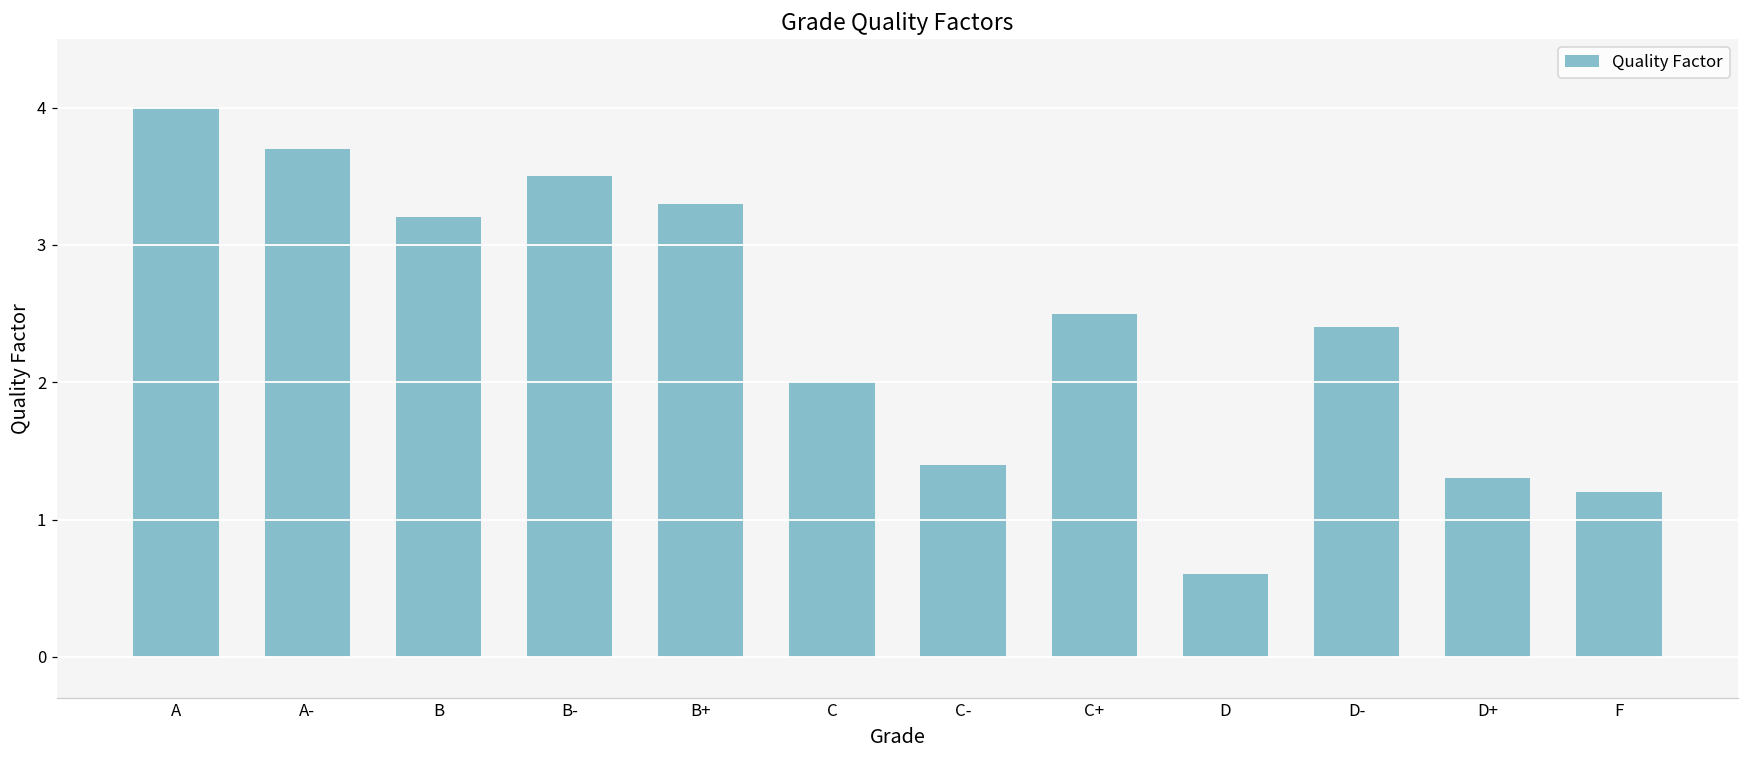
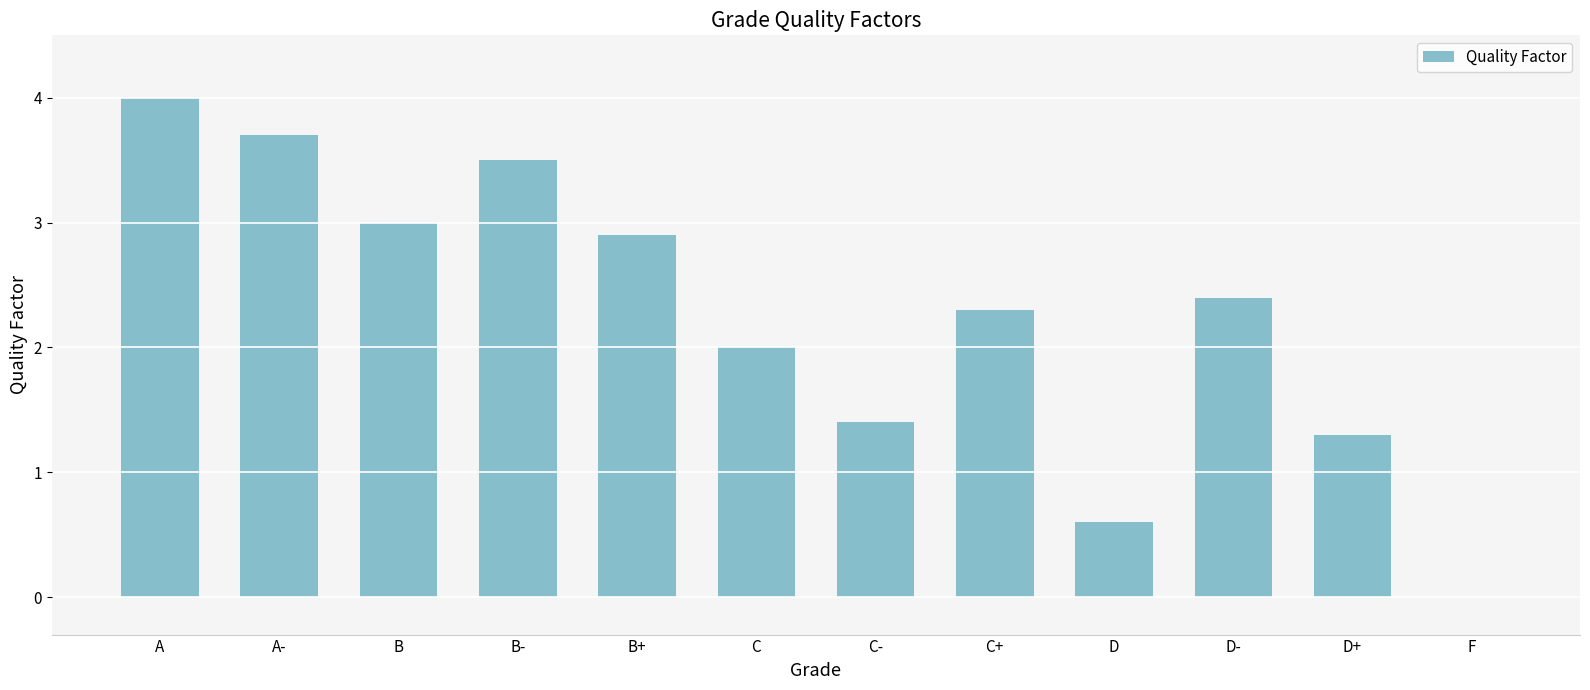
B: 3.2 -> 3.0
B+: 3.3 -> 2.9
C+: 2.5 -> 2.3
F: 1.2 -> 0.0
